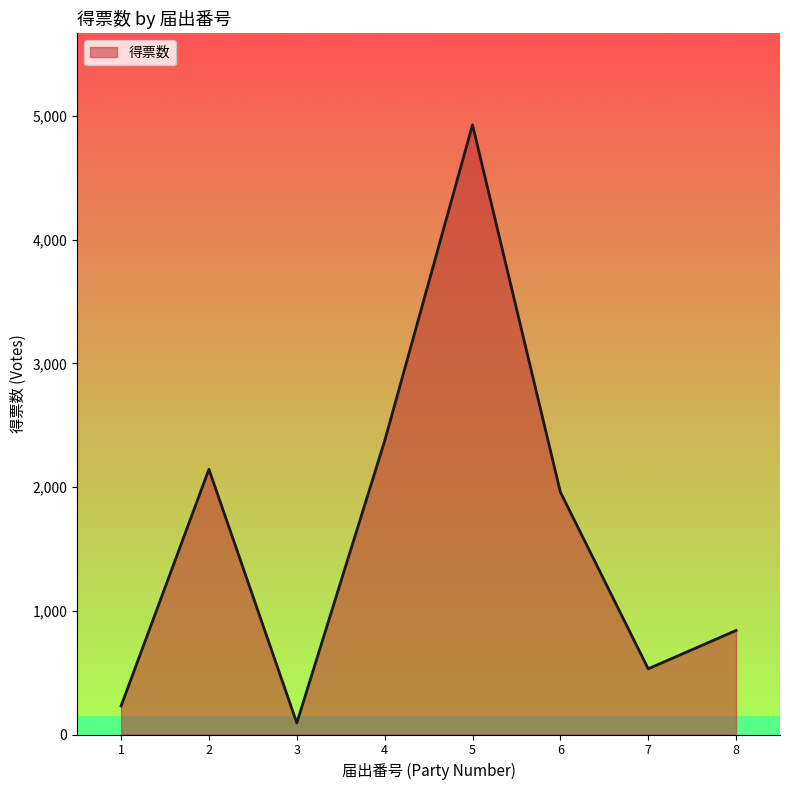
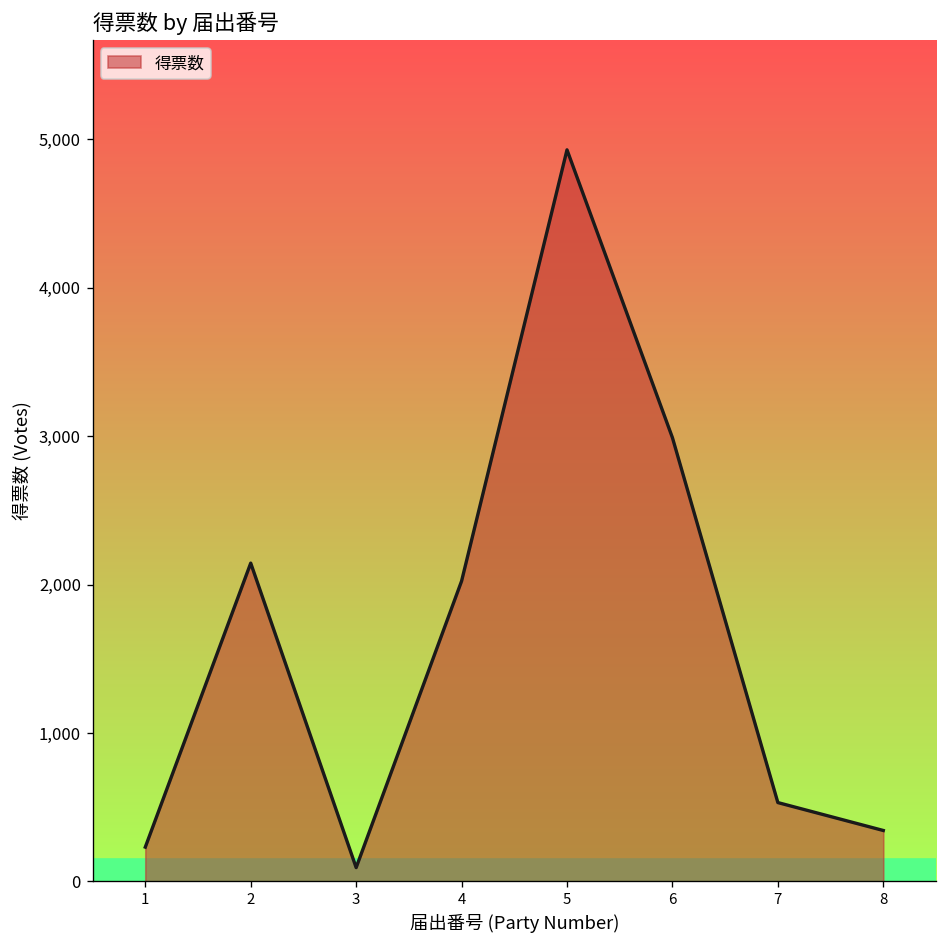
4: 2,370 -> 2,020
6: 1,960 -> 2,990
8: 840 -> 340
